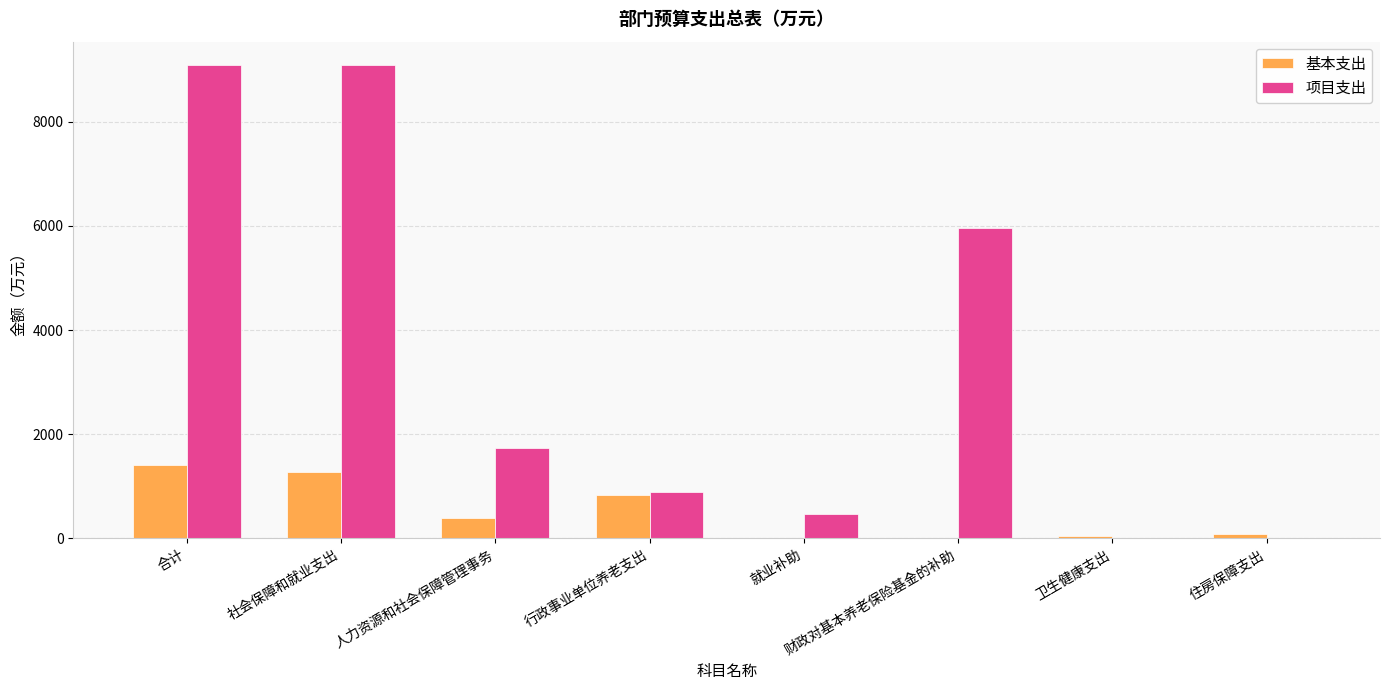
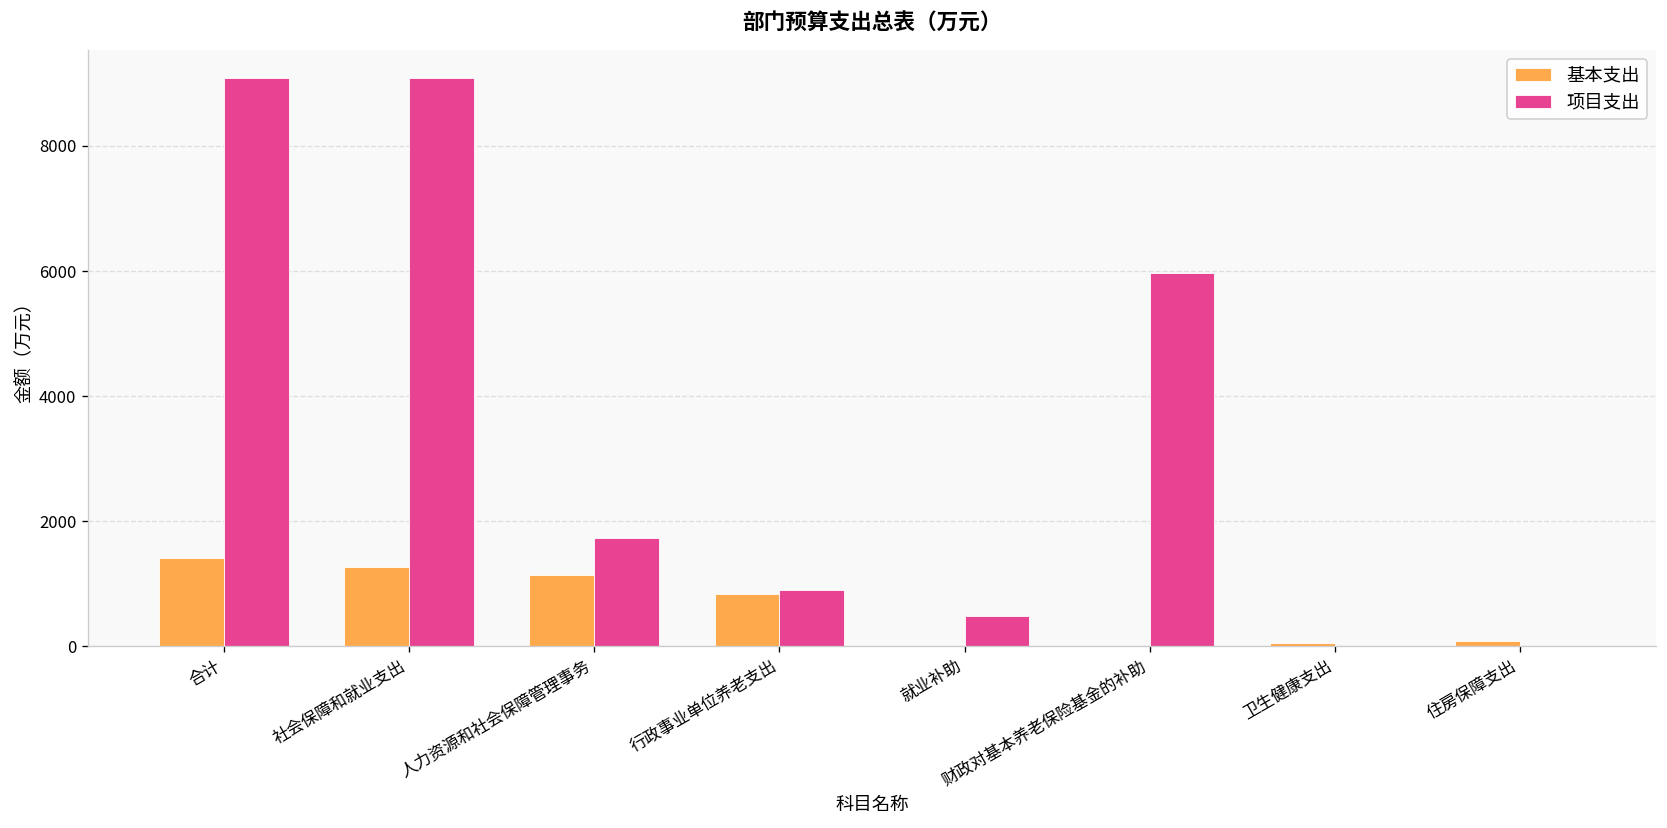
基本支出, 人力资源和社会保障管理事务: 400 -> 1100
